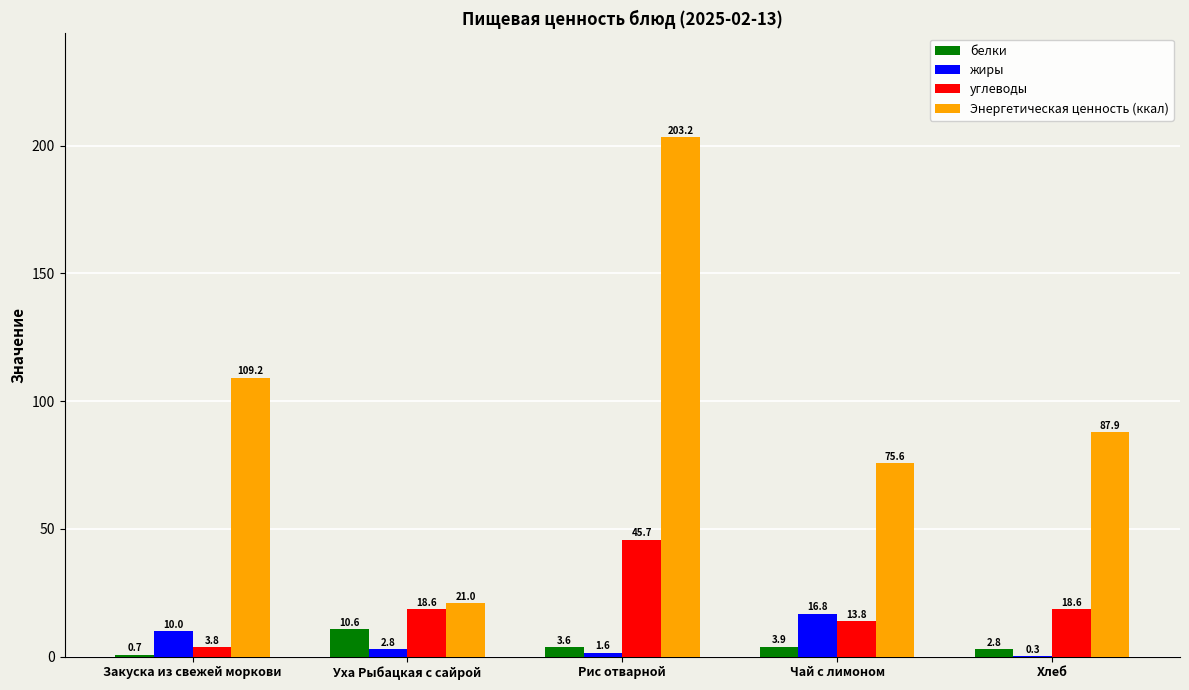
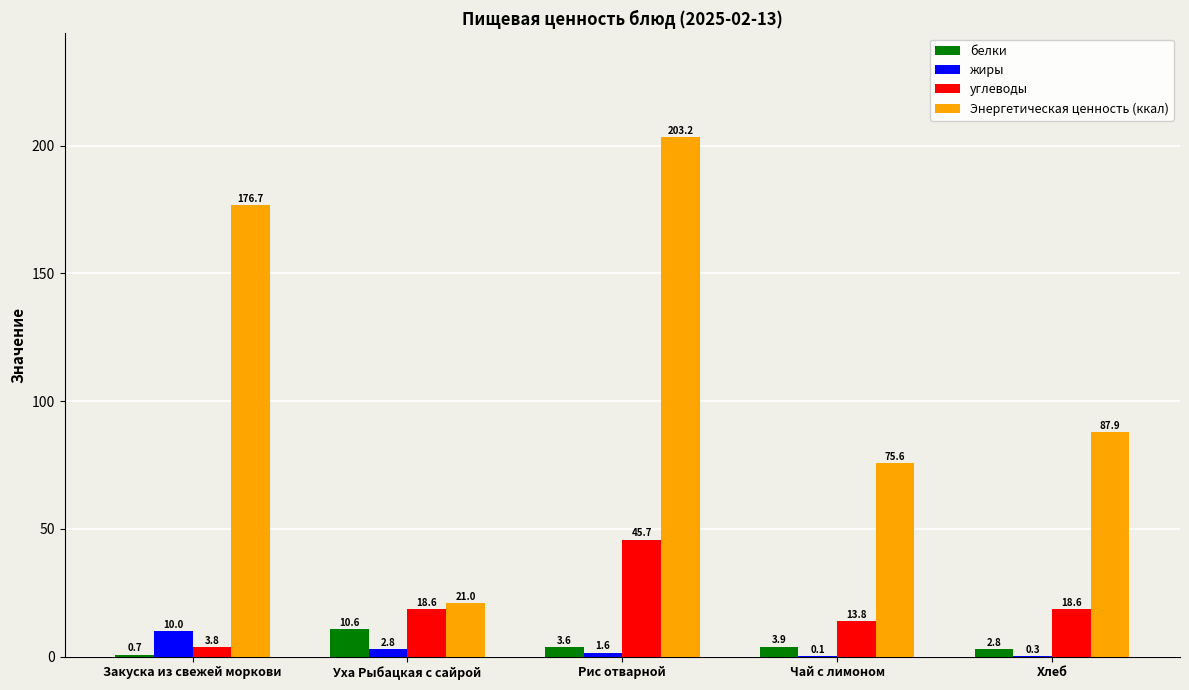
Энергетическая ценность (ккал), Закуска из свежей моркови: 109.2 -> 176.7
жиры, Чай с лимоном: 16.8 -> 0.1
